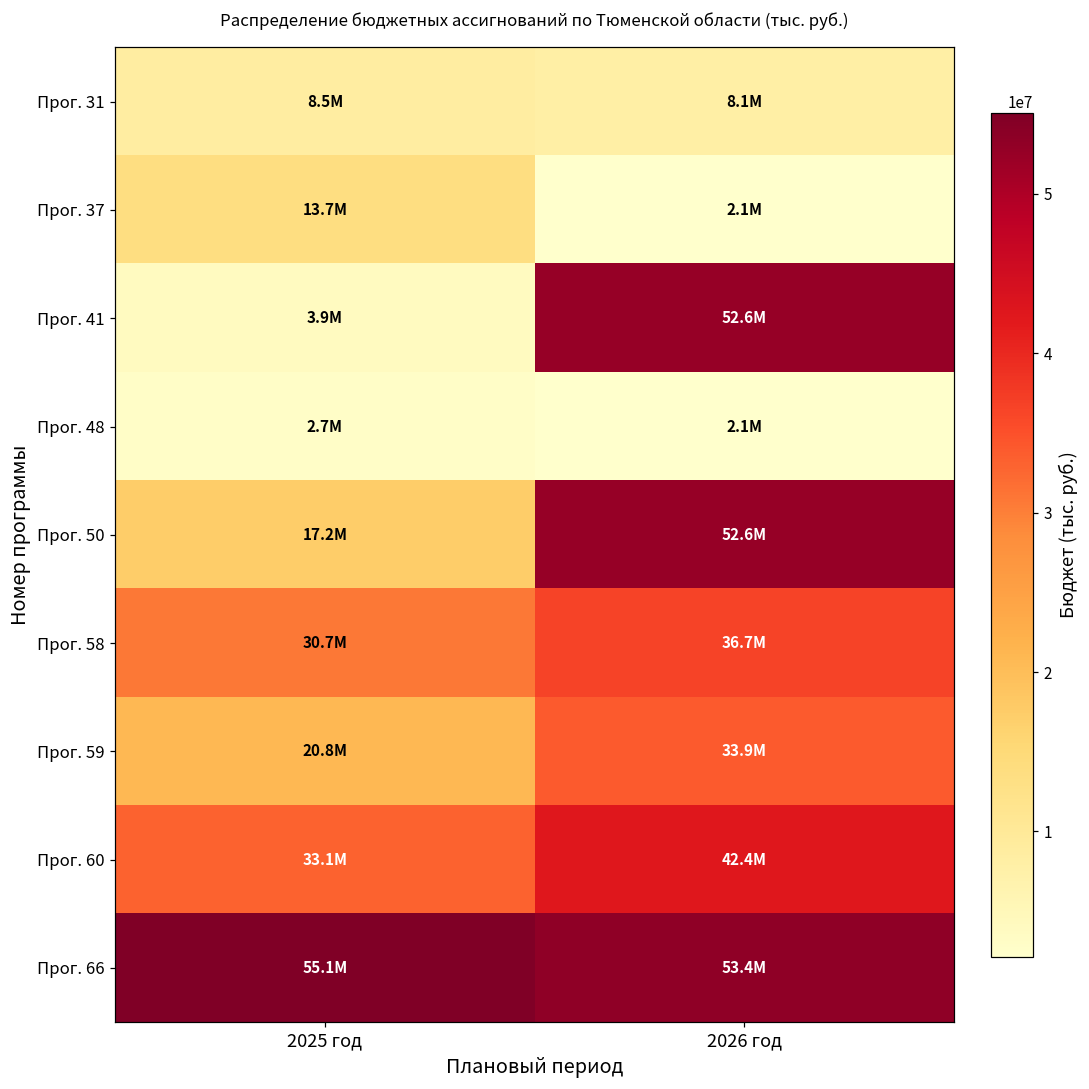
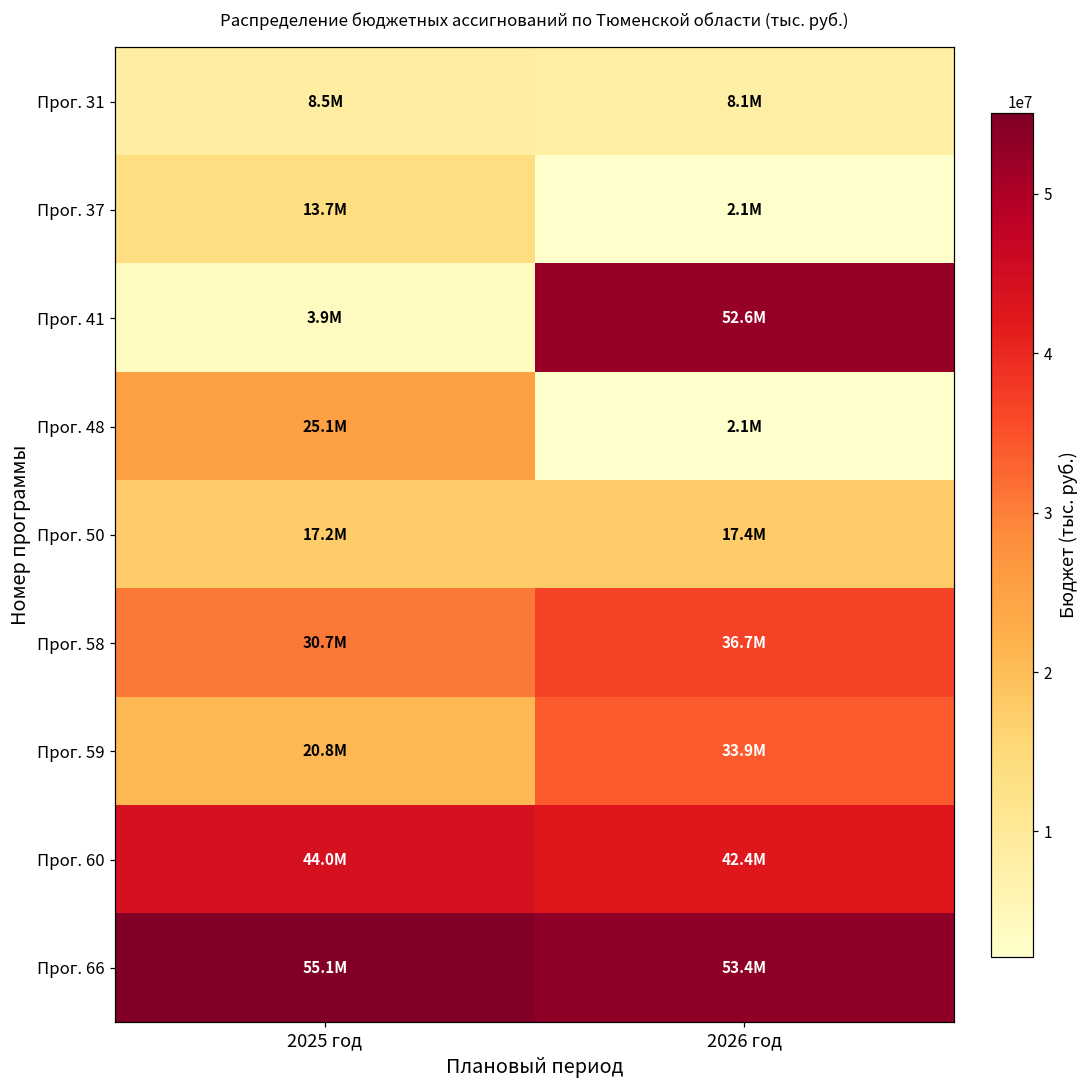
Прог. 48, 2025 год: 2.7M -> 25.1M
Прог. 50, 2026 год: 52.6M -> 17.4M
Прог. 60, 2025 год: 33.1M -> 44.0M
